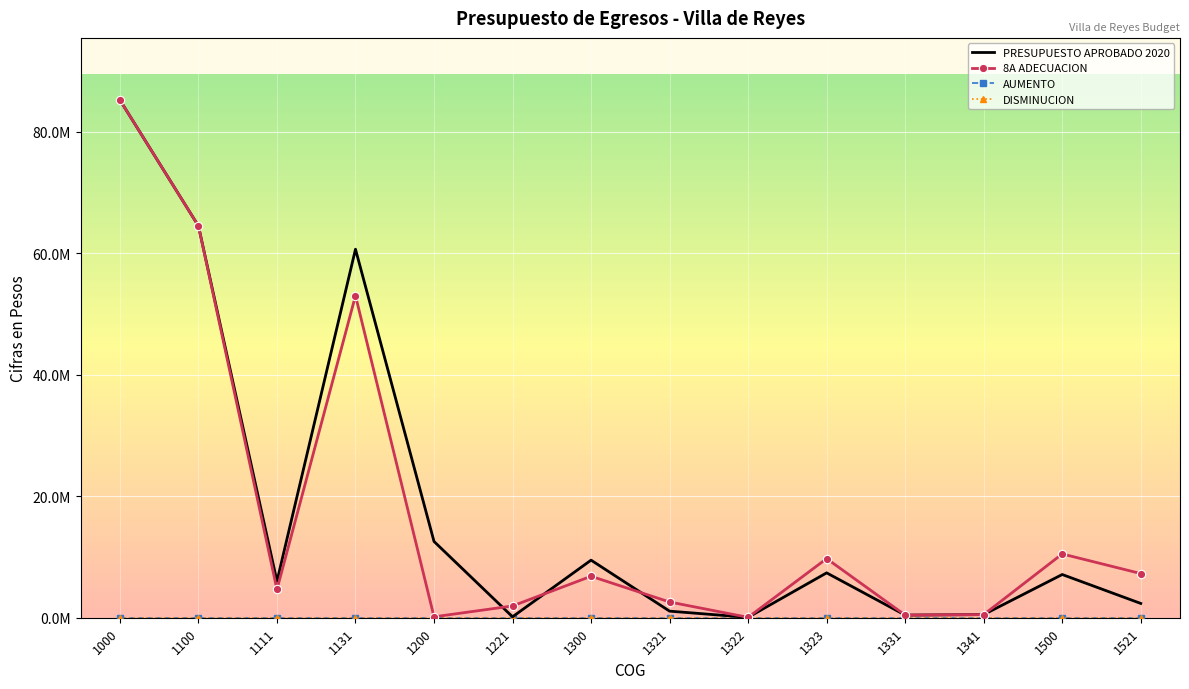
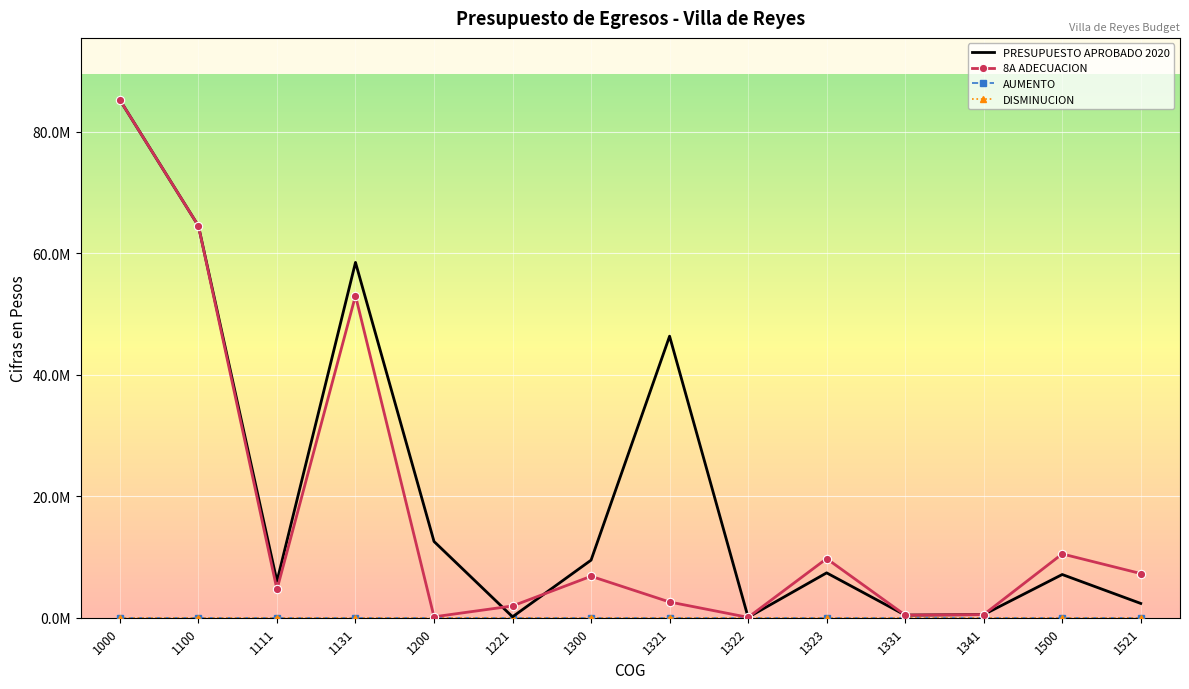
PRESUPUESTO APROBADO 2020, 1131: 61000000 -> 58000000
PRESUPUESTO APROBADO 2020, 1321: 1000000 -> 46000000
